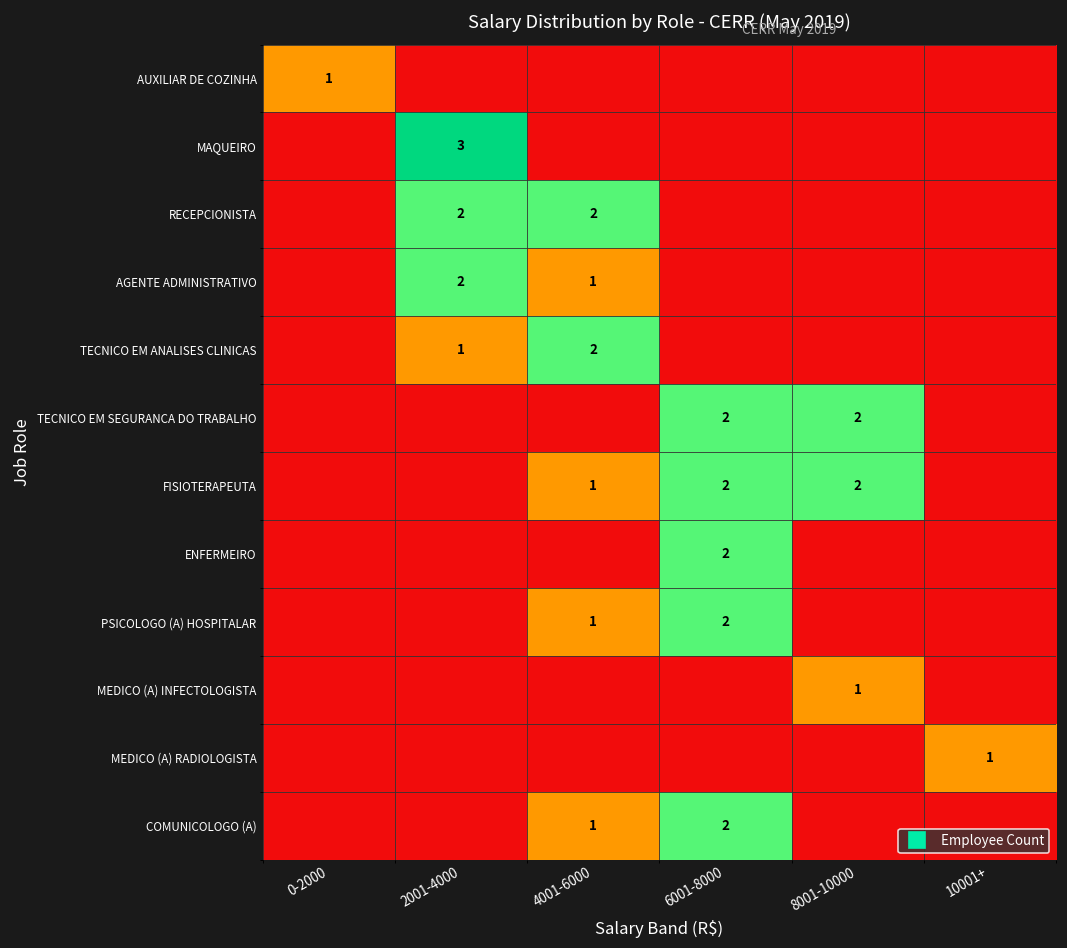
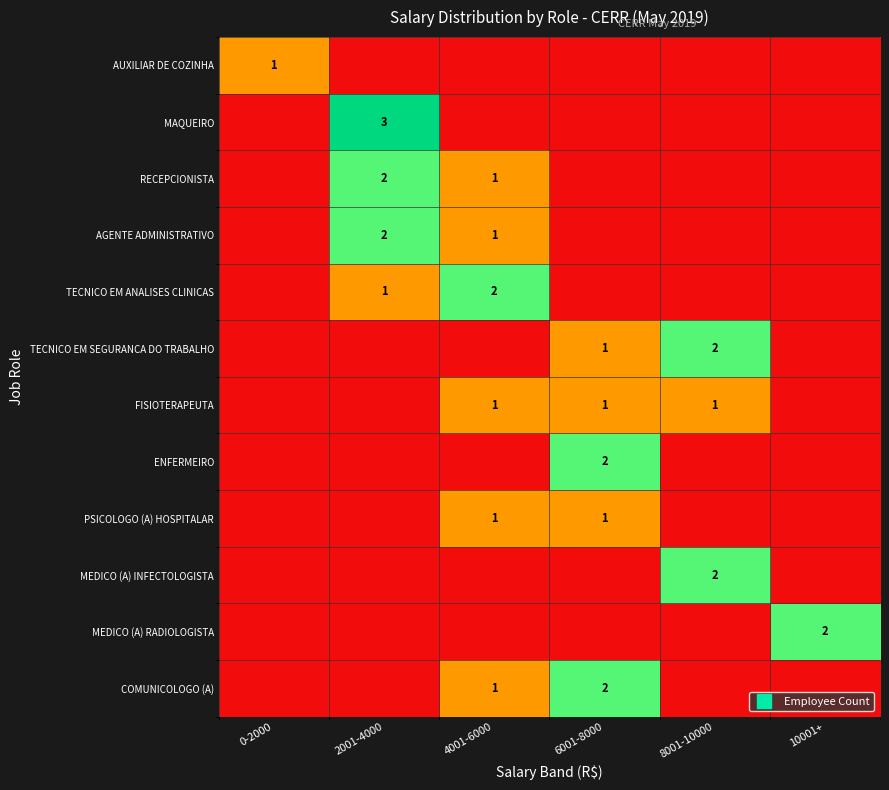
RECEPCIONISTA, 4001-6000: 2 -> 1
TECNICO EM SEGURANCA DO TRABALHO, 6001-8000: 2 -> 1
FISIOTERAPEUTA, 6001-8000: 2 -> 1
FISIOTERAPEUTA, 8001-10000: 2 -> 1
PSICOLOGO (A) HOSPITALAR, 6001-8000: 2 -> 1
MEDICO (A) INFECTOLOGISTA, 8001-10000: 1 -> 2
MEDICO (A) RADIOLOGISTA, 10001+: 1 -> 2
